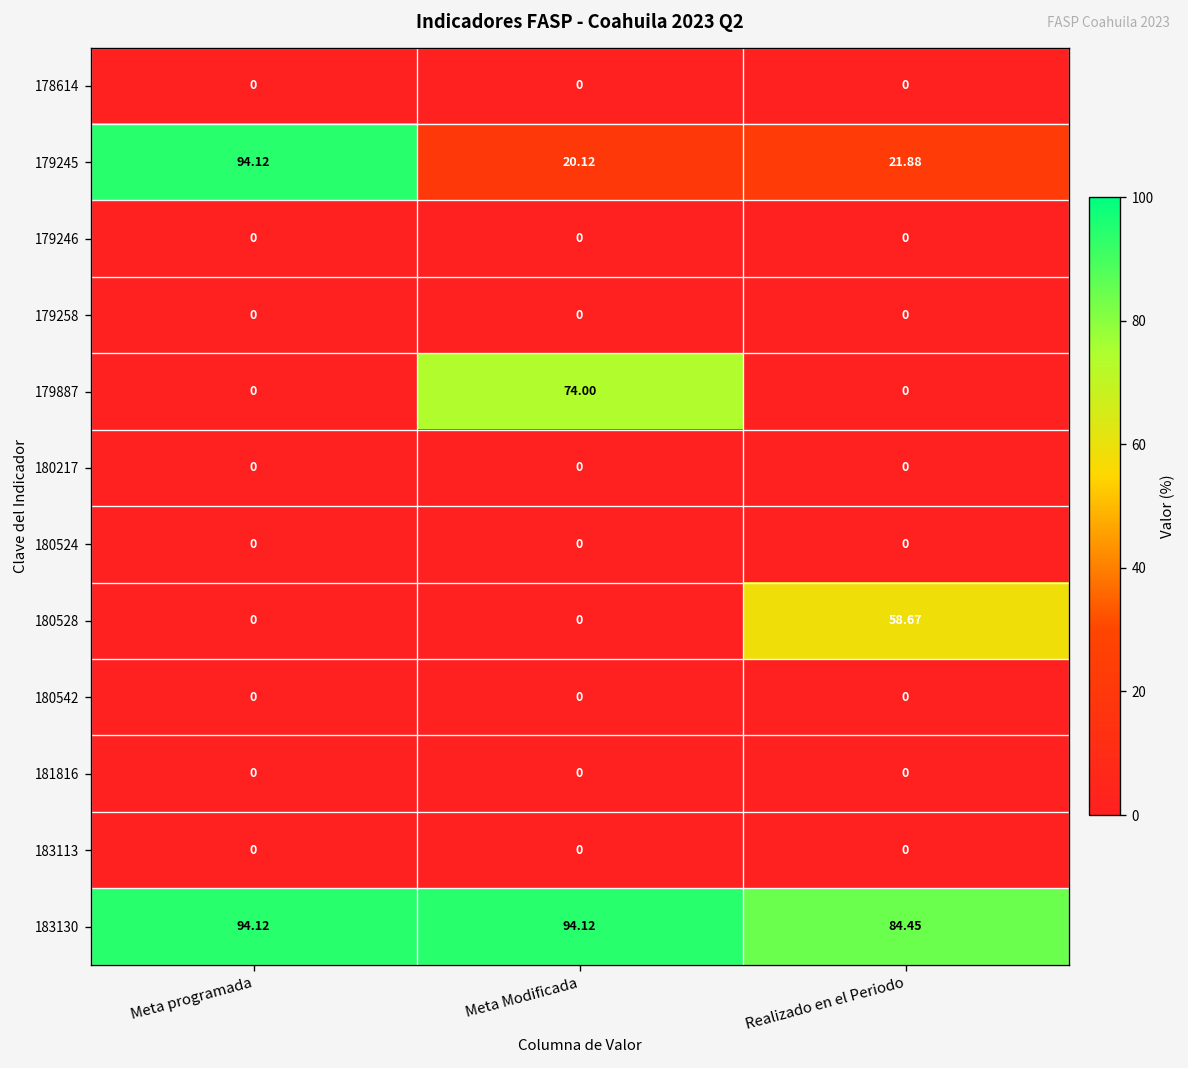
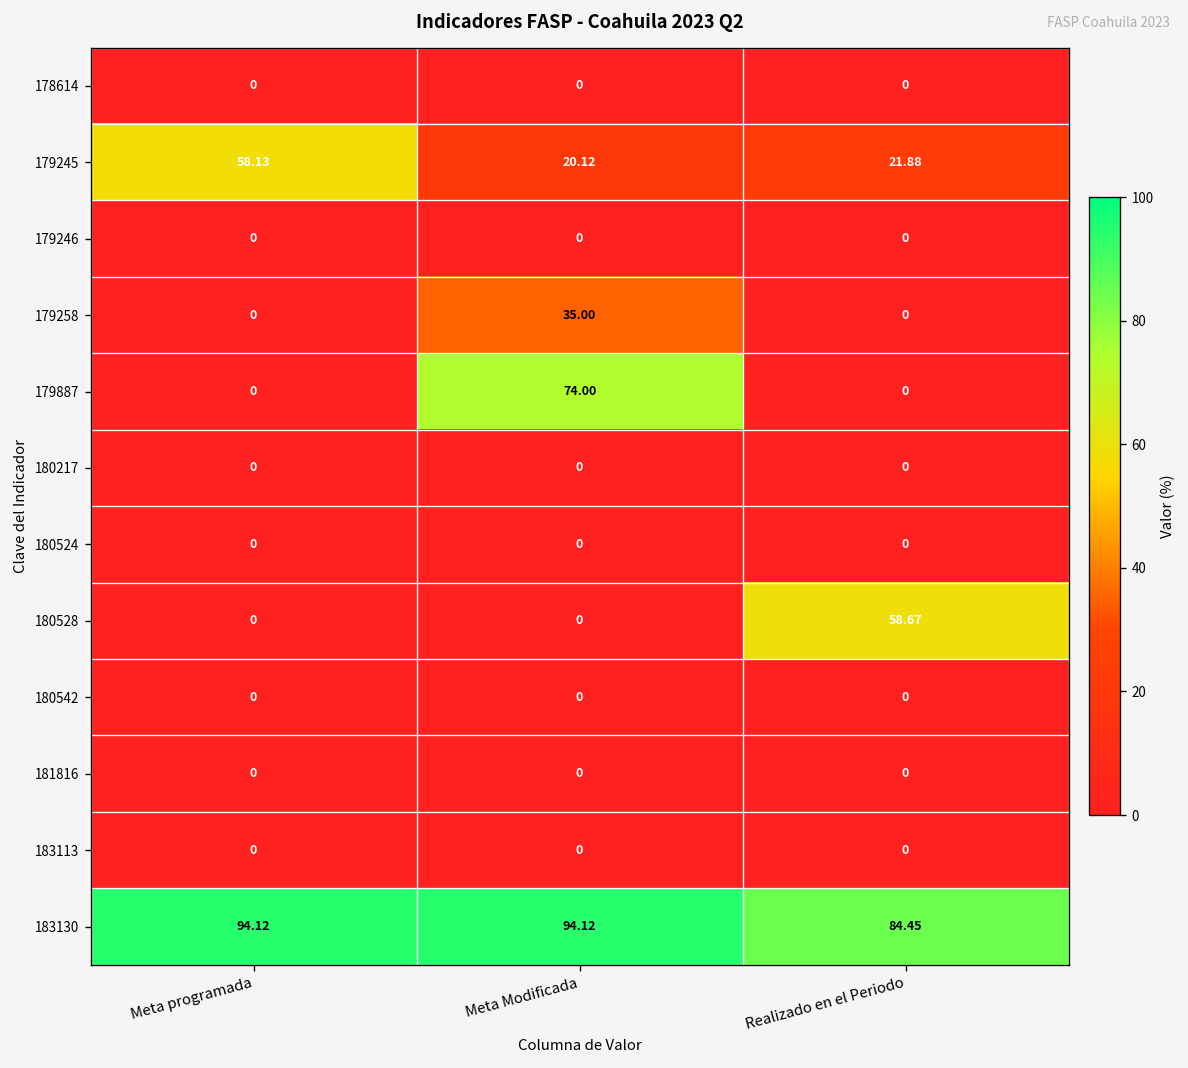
179245, Meta programada: 94.12 -> 58.13
179258, Meta Modificada: 0 -> 35.00
